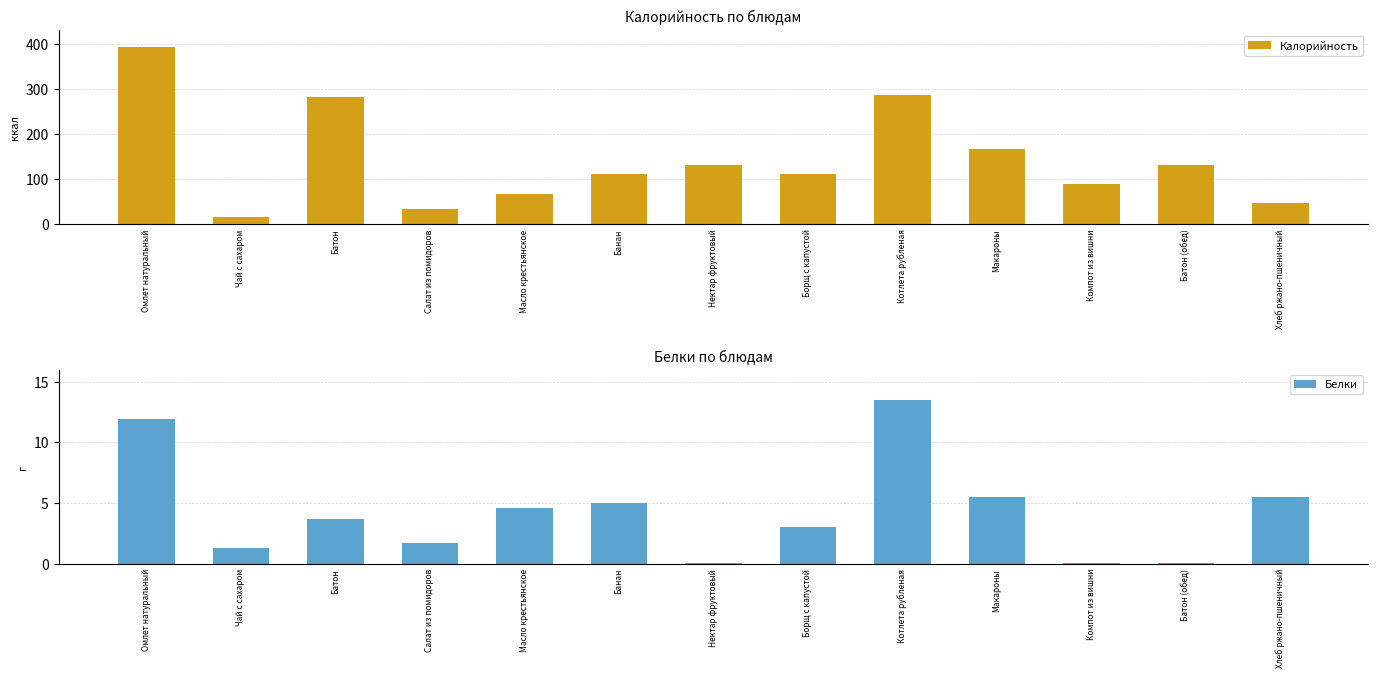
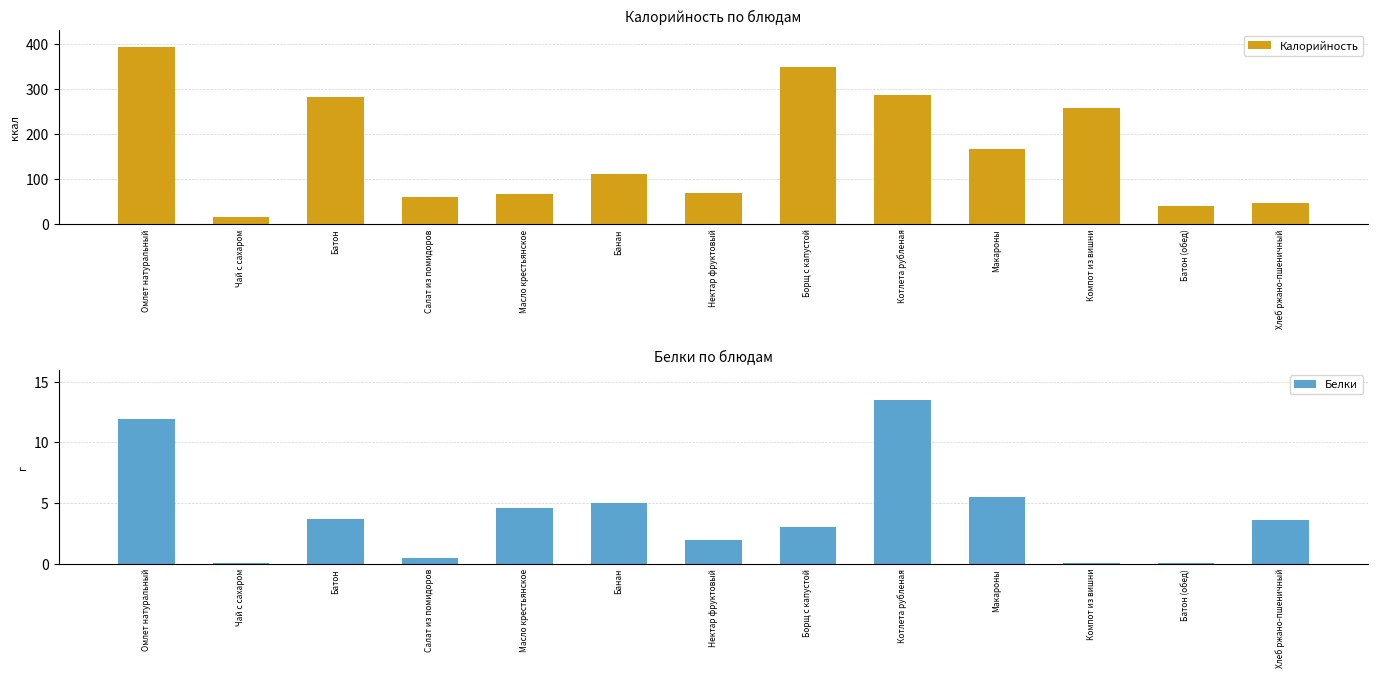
Калорийность по блюдам, Салат из помидоров: 30 -> 60
Калорийность по блюдам, Нектар фруктовый: 130 -> 70
Калорийность по блюдам, Борщ с капустой: 110 -> 350
Калорийность по блюдам, Компот из вишни: 90 -> 260
Калорийность по блюдам, Батон (обед): 130 -> 40
Белки по блюдам, Чай с сахаром: 1.3 -> 0.1
Белки по блюдам, Салат из помидоров: 1.7 -> 0.5
Белки по блюдам, Нектар фруктовый: 0.0 -> 2.0
Белки по блюдам, Хлеб ржано-пшеничный: 5.5 -> 3.6
